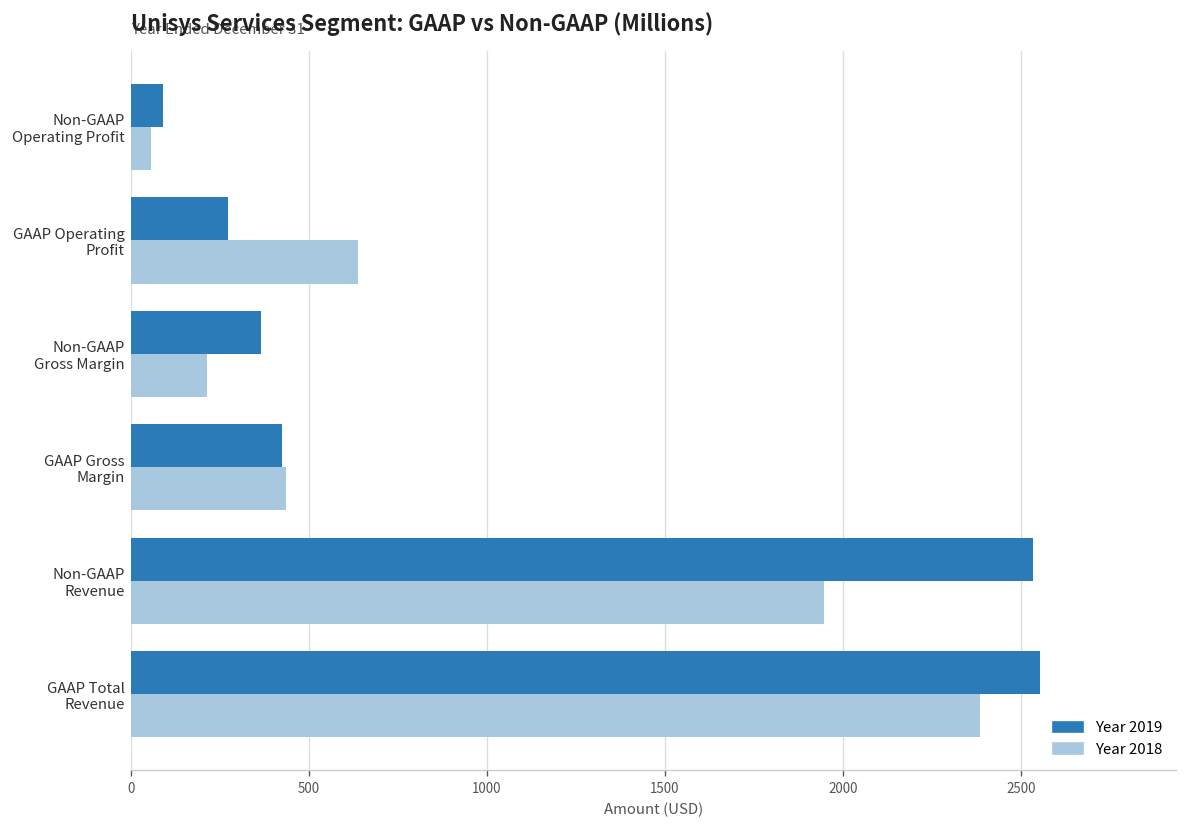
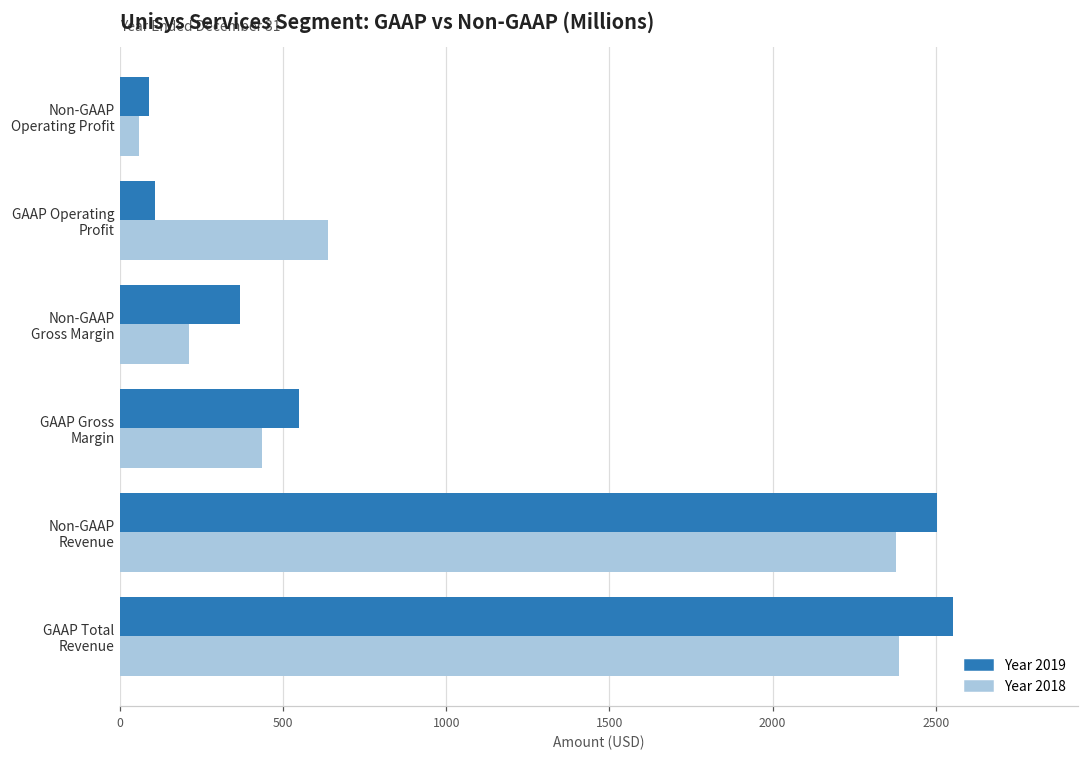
Year 2019, GAAP Operating Profit: 270 -> 110
Year 2019, GAAP Gross Margin: 420 -> 550
Year 2019, Non-GAAP Revenue: 2540 -> 2500
Year 2018, Non-GAAP Revenue: 1950 -> 2380
